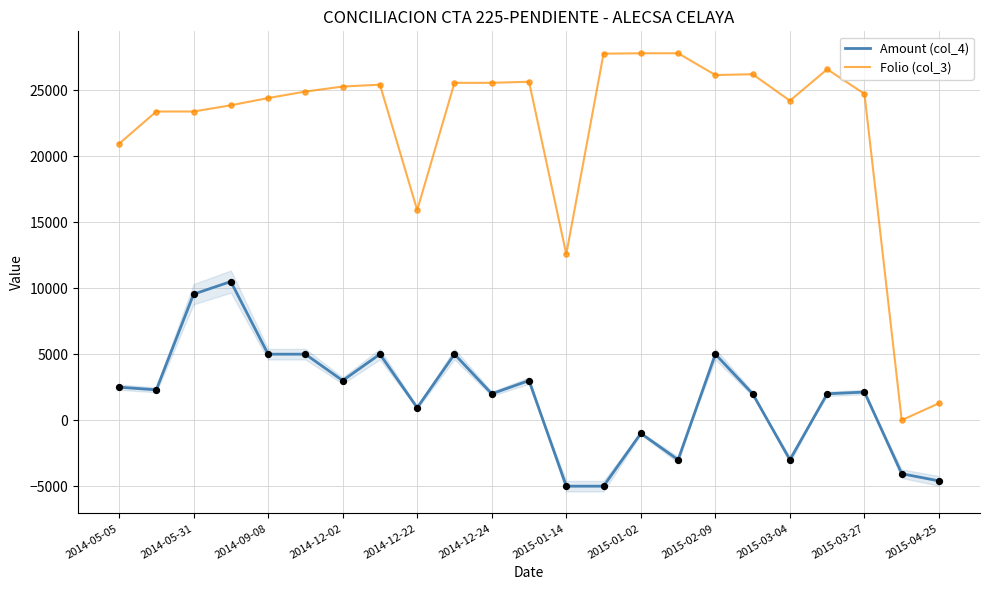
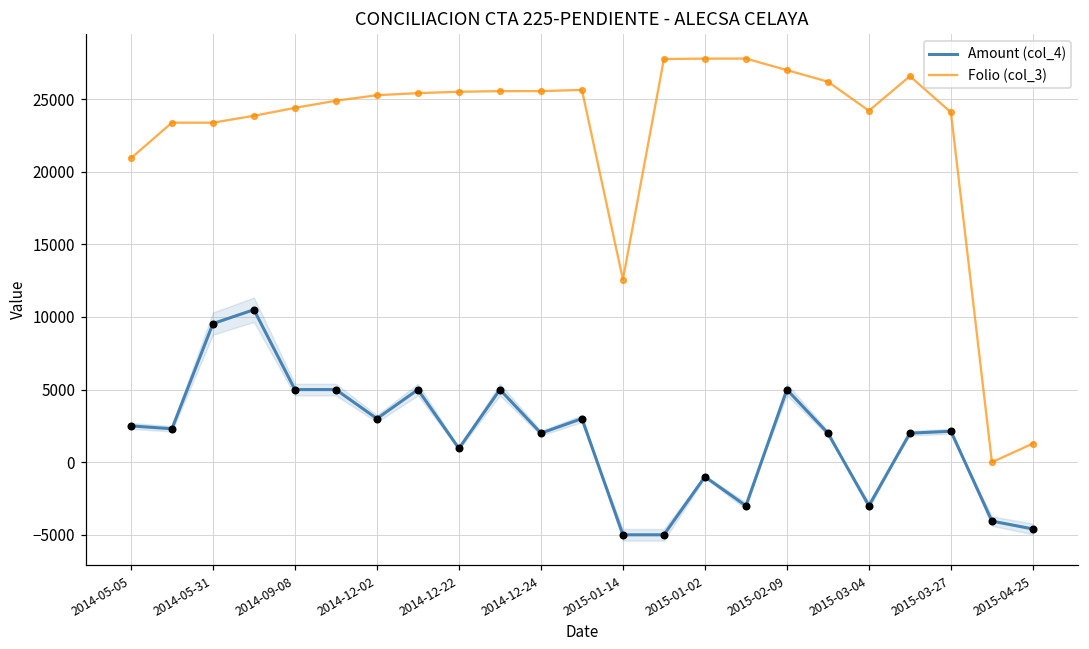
Folio (col_3), 2014-12-22: 15900 -> 25500
Folio (col_3), 2015-02-09: 26100 -> 27000
Folio (col_3), 2015-03-27: 24700 -> 24100
